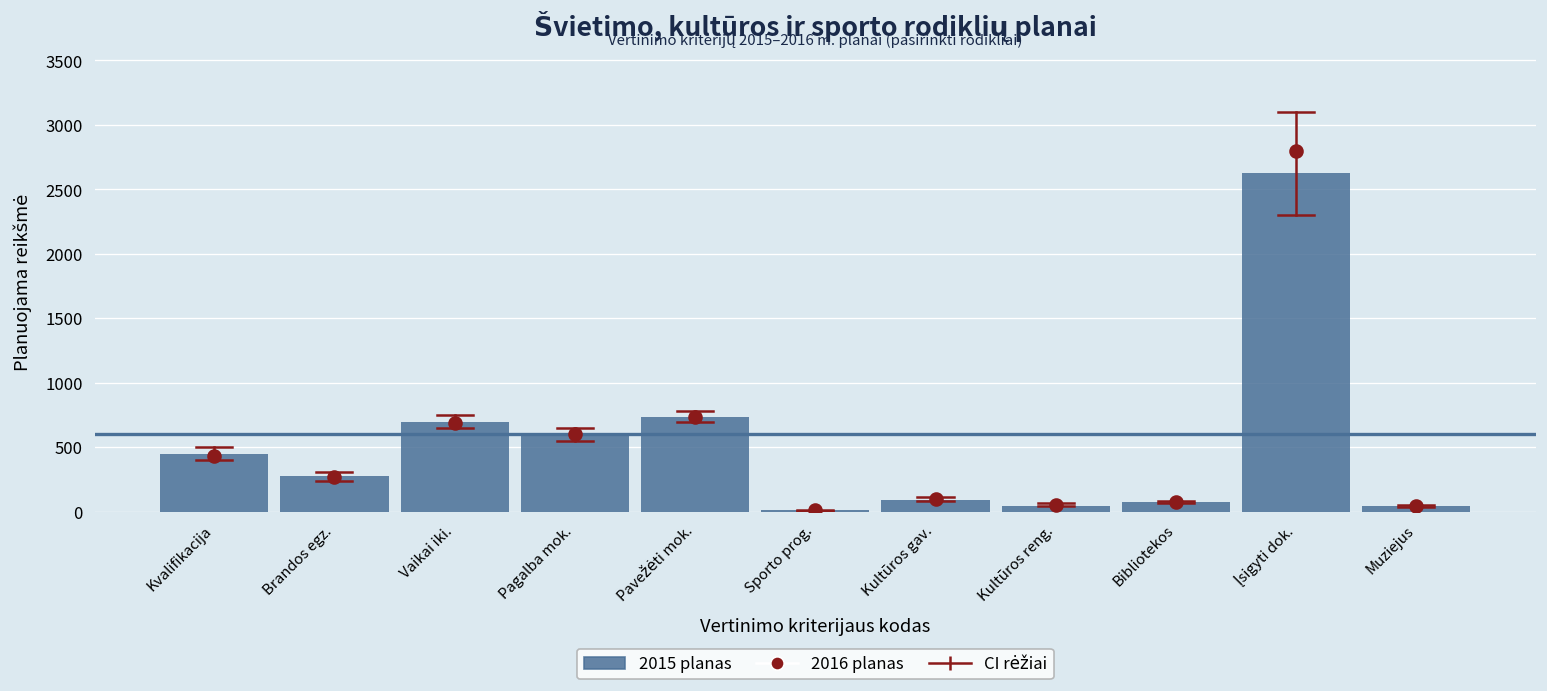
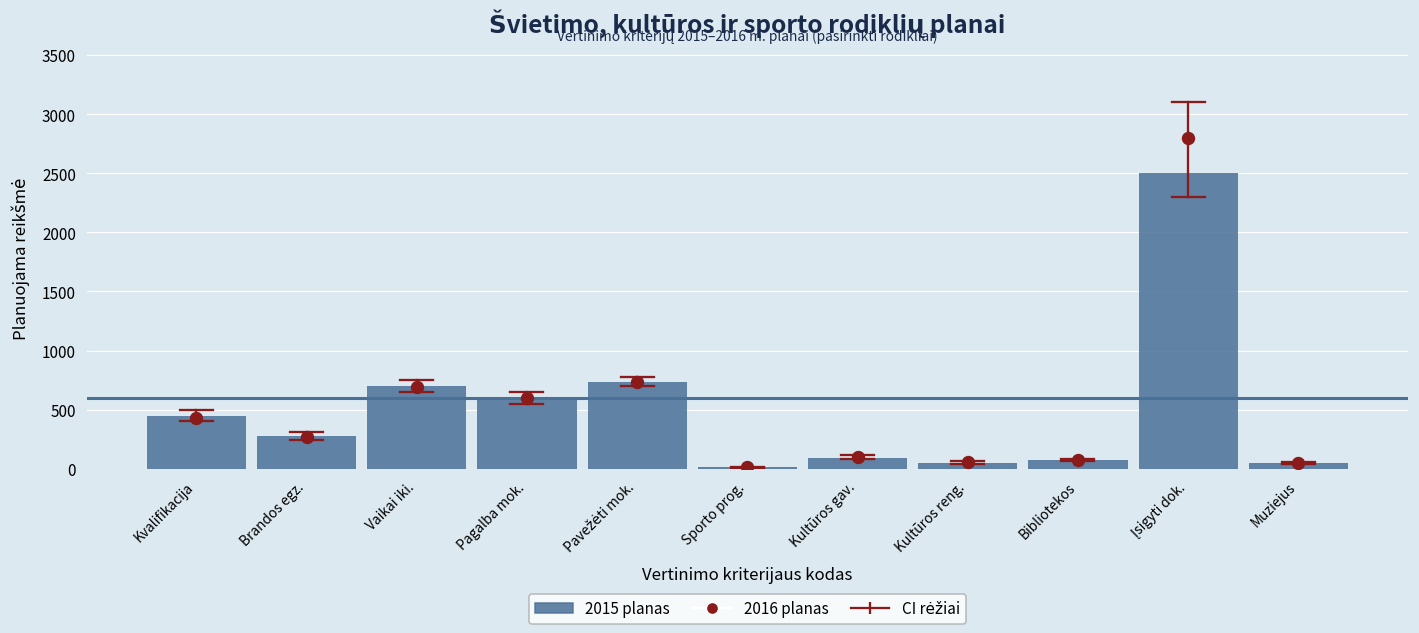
2015 planas, Įsigyti dok.: 2630 -> 2500
